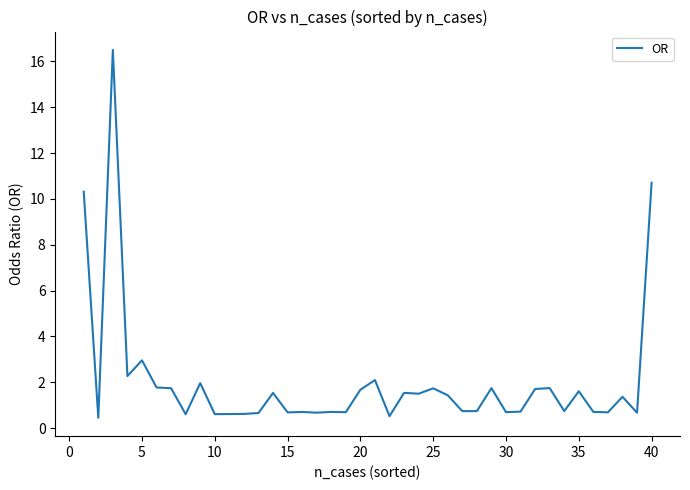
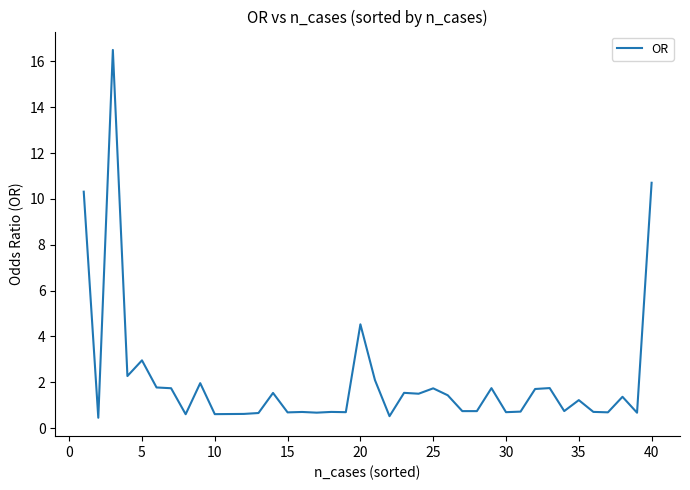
20: 1.7 -> 4.5
35: 1.6 -> 1.2
